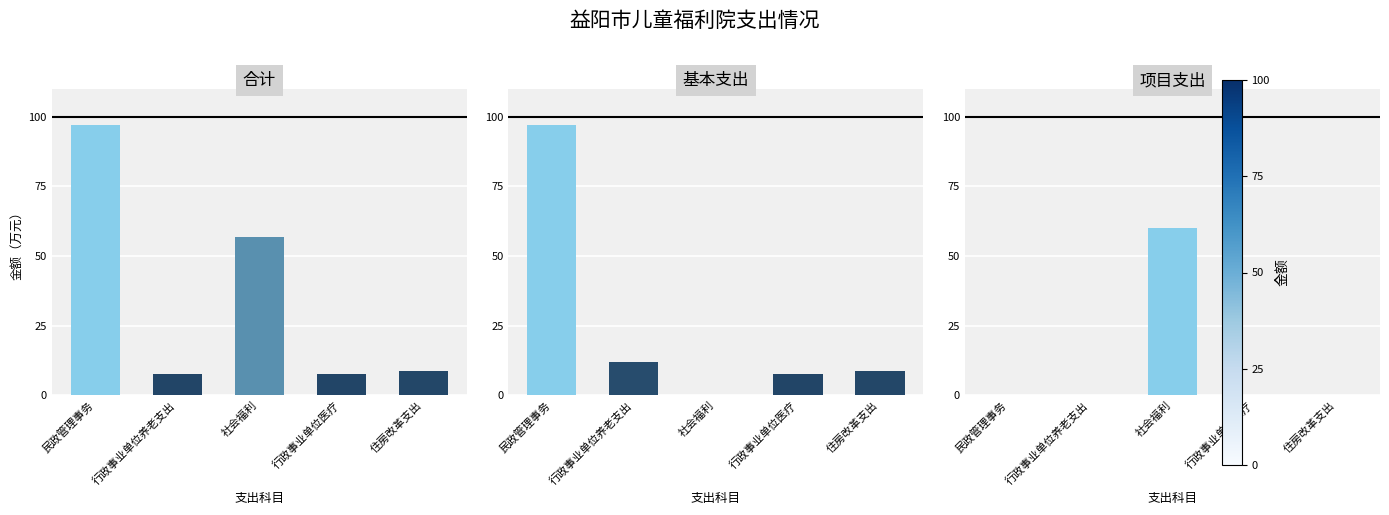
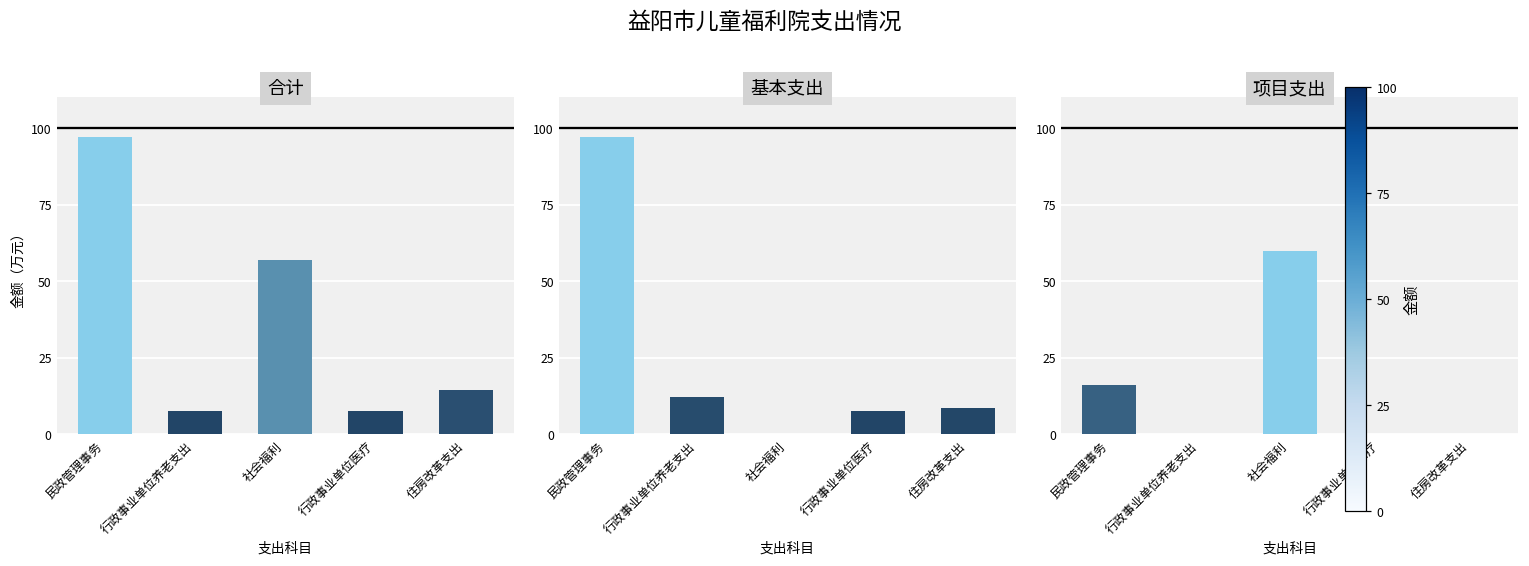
合计, 住房改革支出: 9 -> 14
项目支出, 民政管理事务: 0 -> 16
